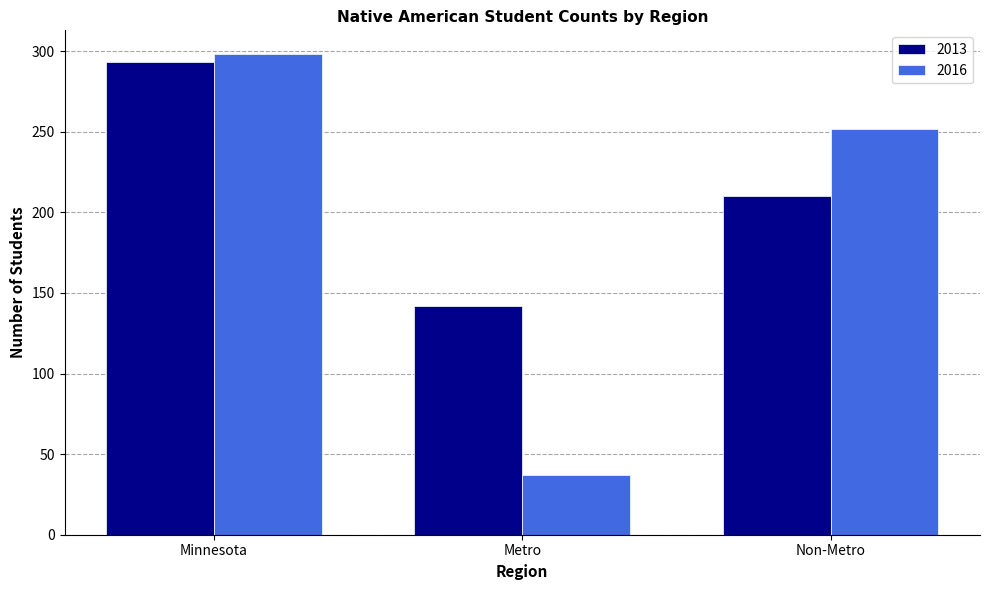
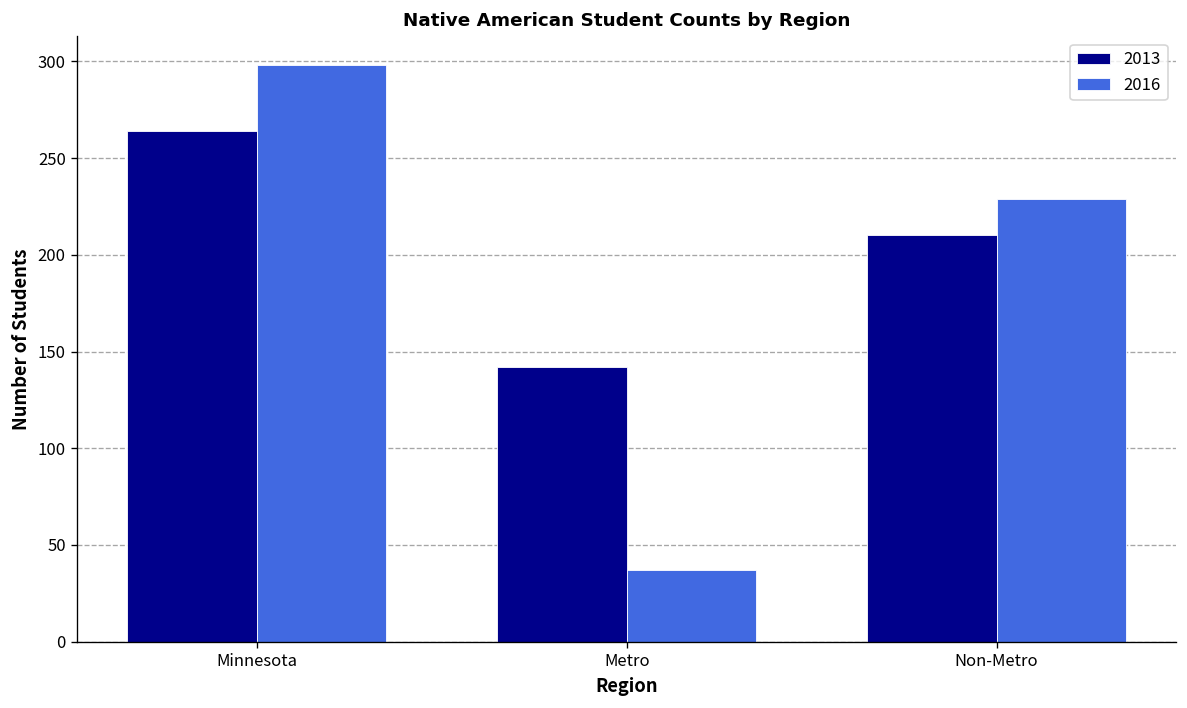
2013, Minnesota: 293 -> 264
2016, Non-Metro: 252 -> 229
